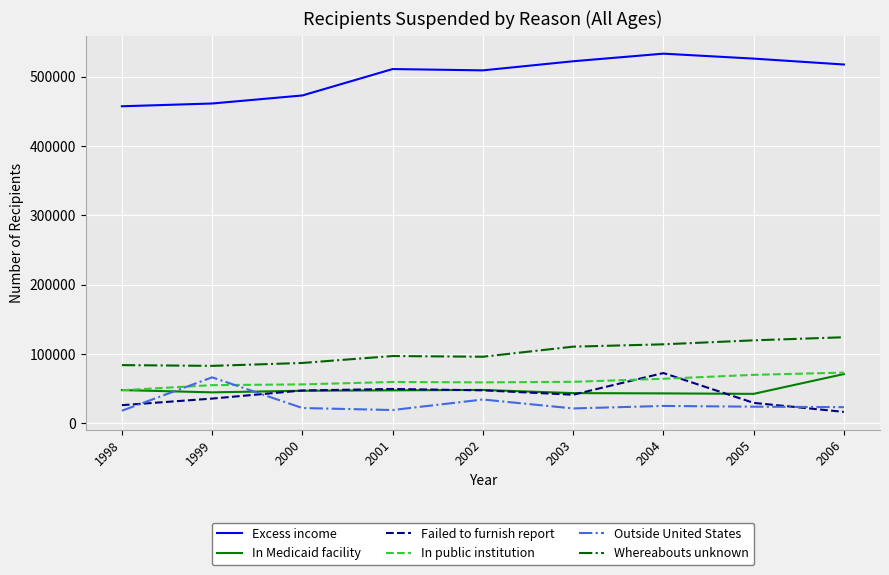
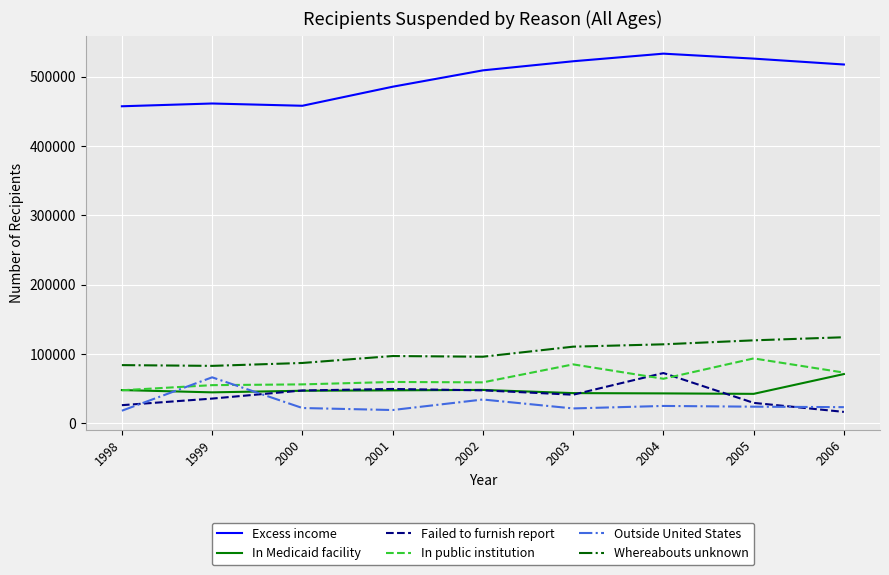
Excess income, 2000: 470000 -> 460000
Excess income, 2001: 510000 -> 490000
In public institution, 2003: 60000 -> 80000
In public institution, 2005: 70000 -> 90000
